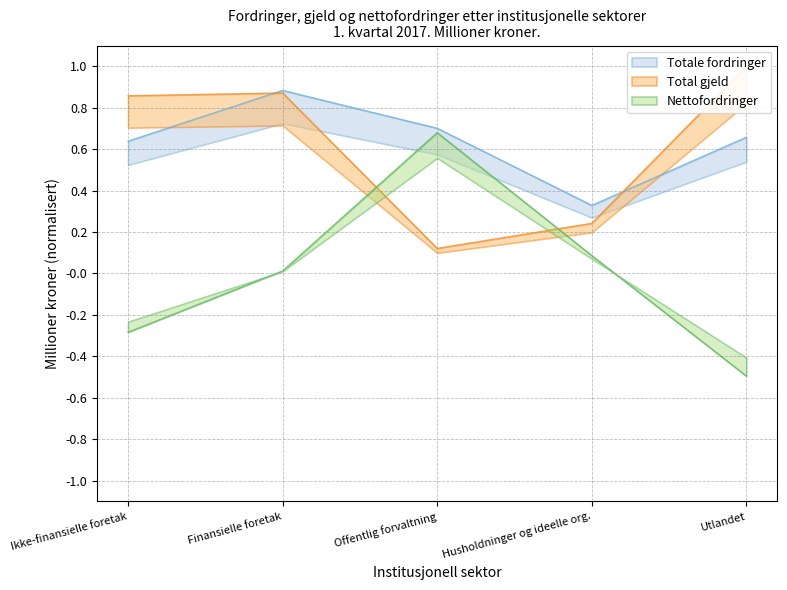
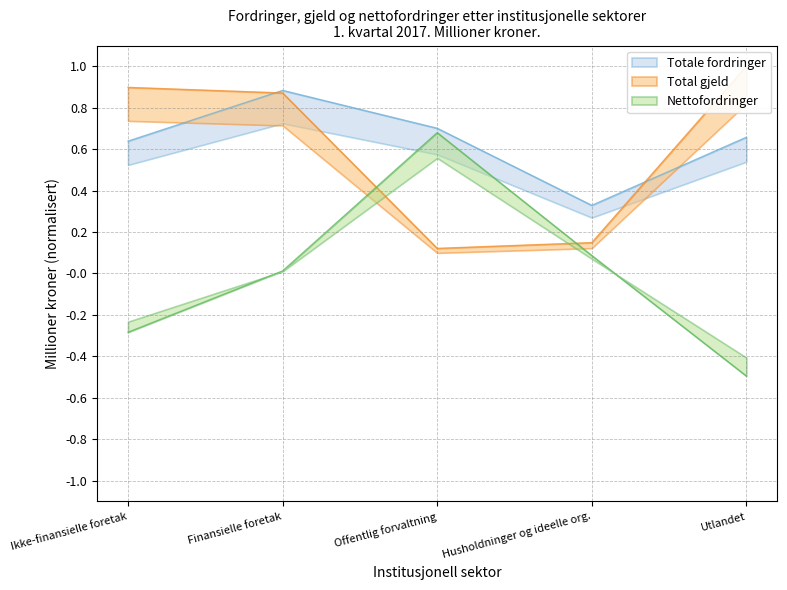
Total gjeld, Ikke-finansielle foretak: 0.86 -> 0.90
Total gjeld, Husholdninger og ideelle org.: 0.24 -> 0.15
